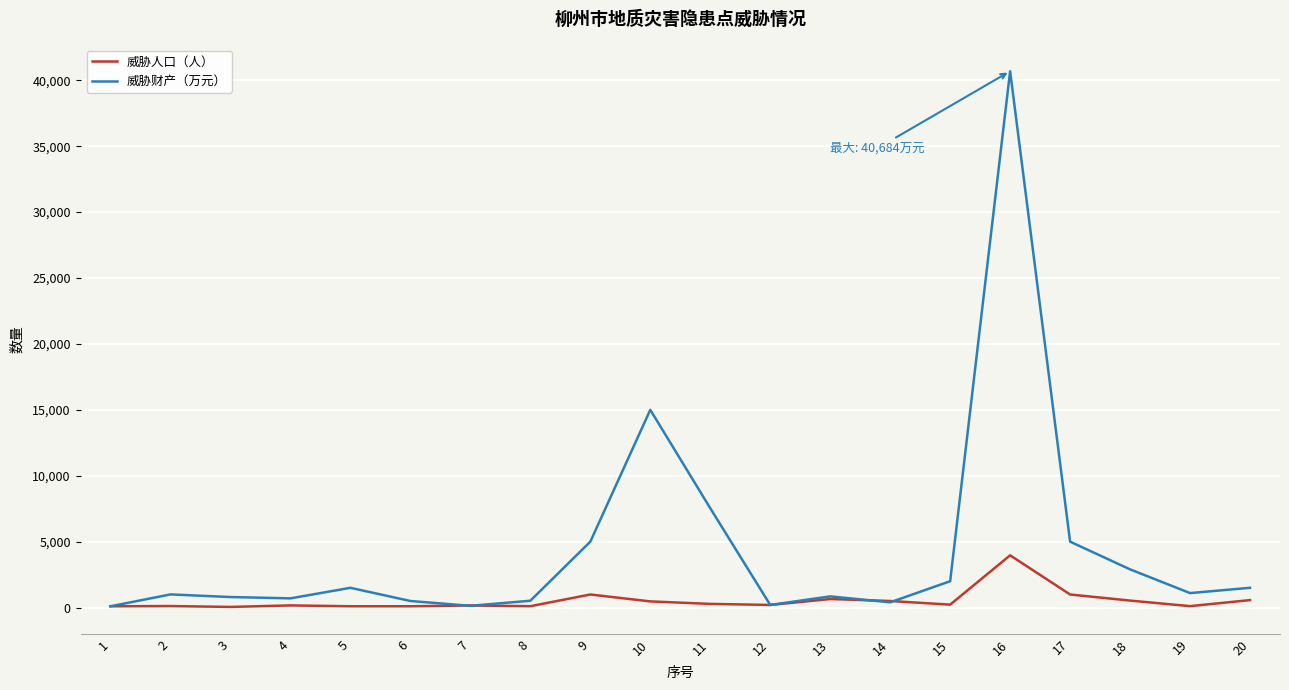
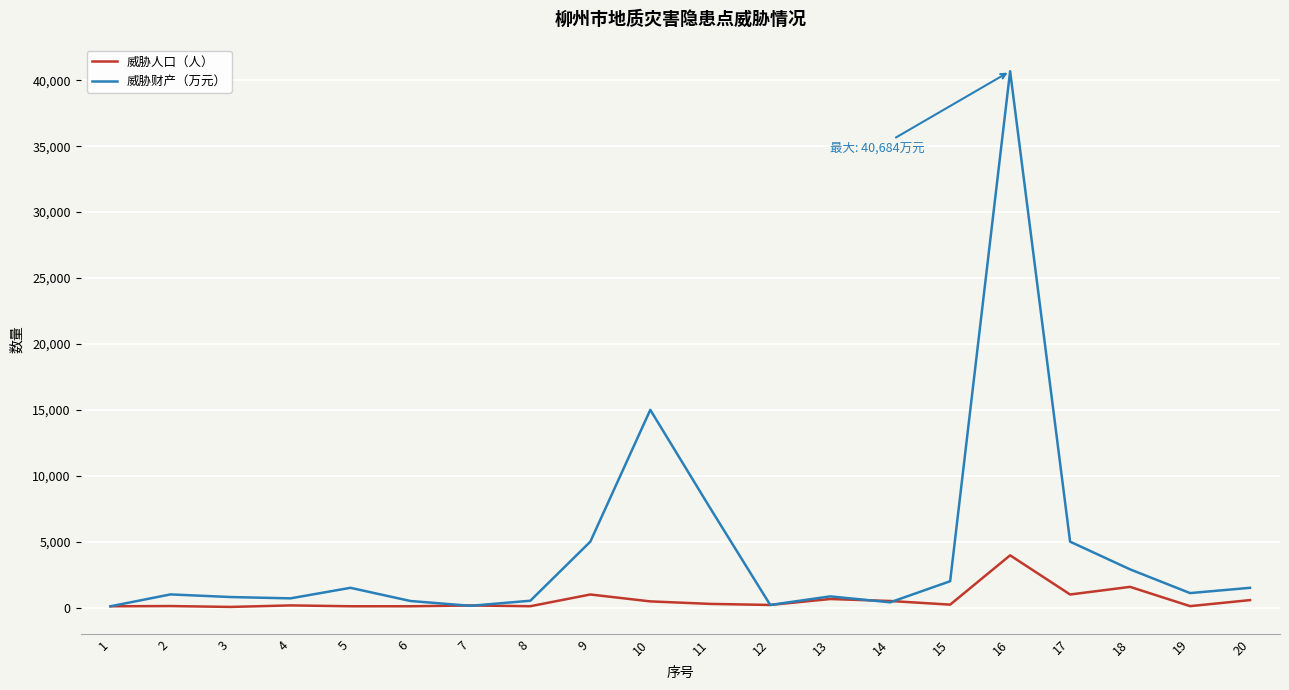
威胁人口（人）, 18: 500 -> 1,600
